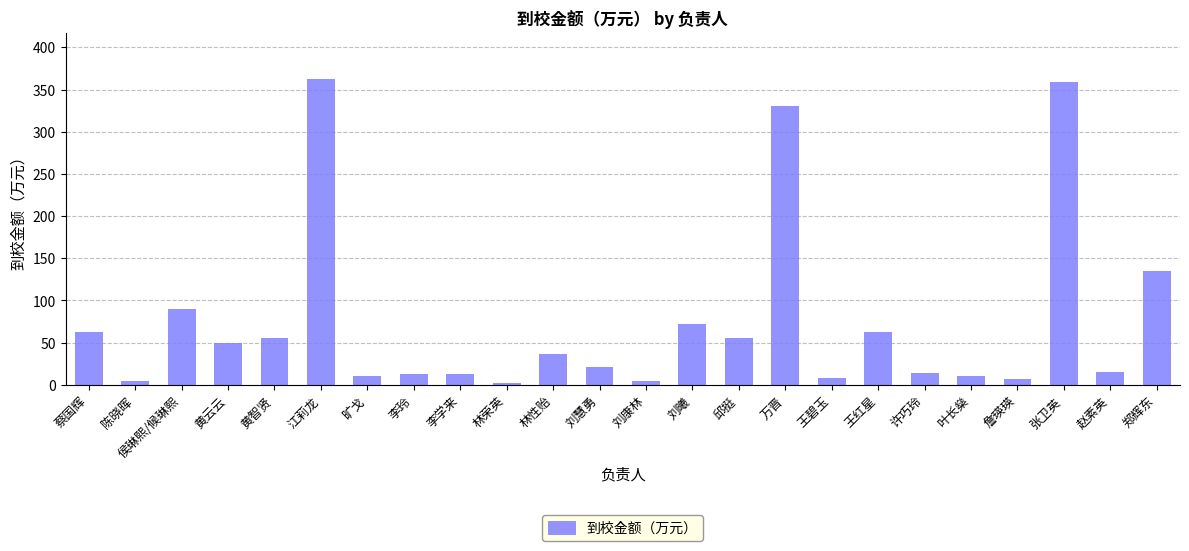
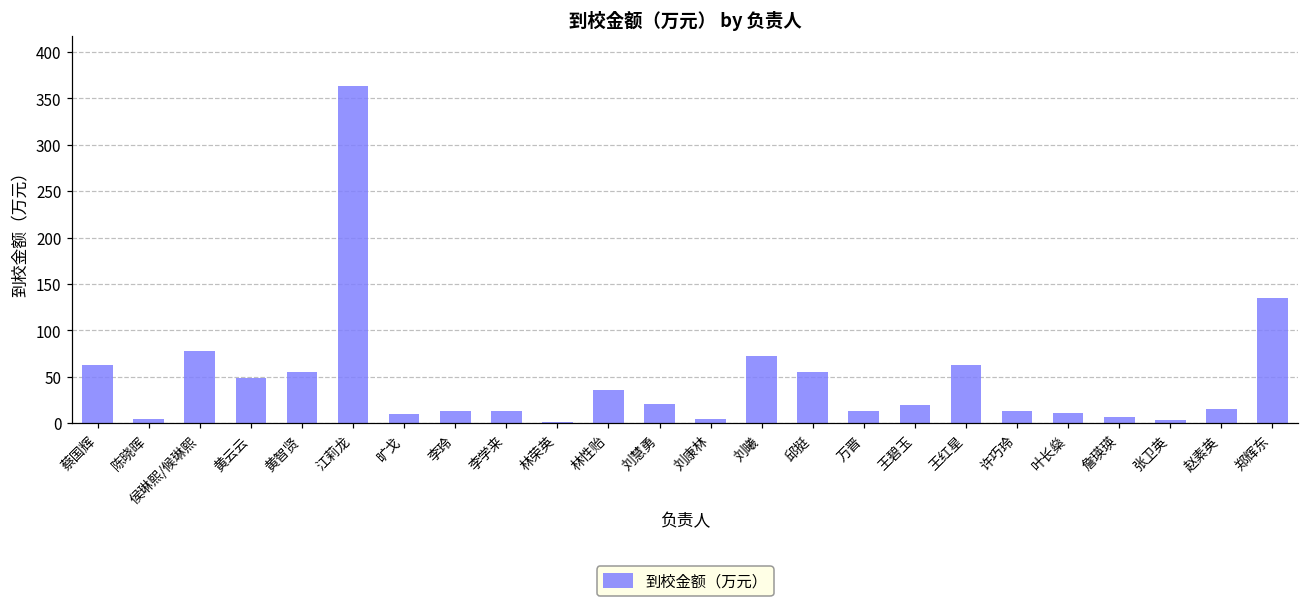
侯琳熙/候琳熙: 90 -> 80
万晋: 330 -> 10
王碧玉: 10 -> 20
张卫英: 360 -> 0
